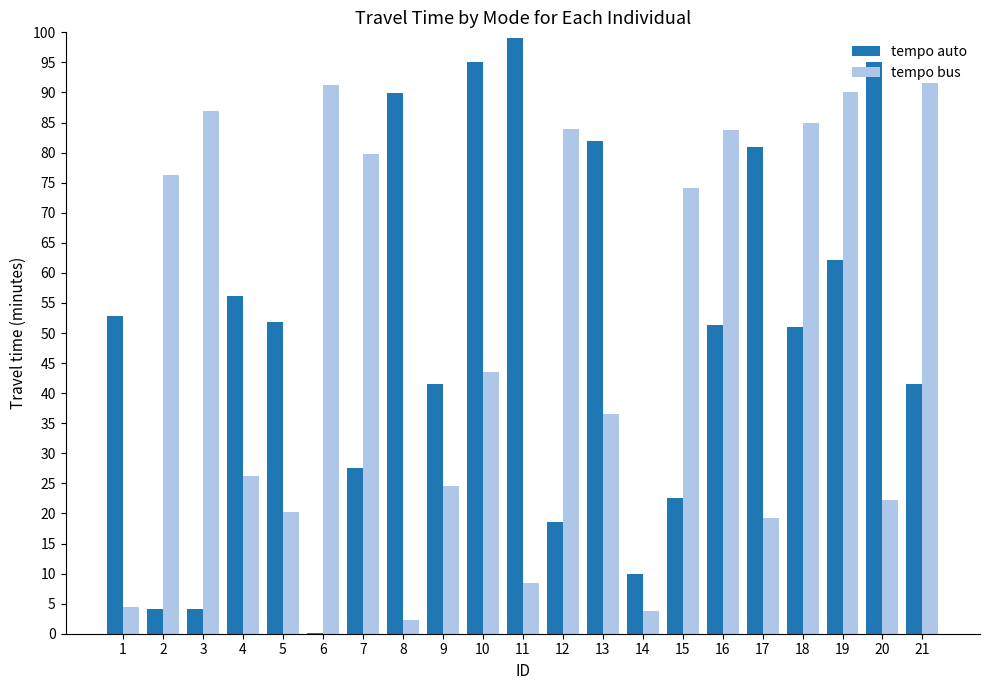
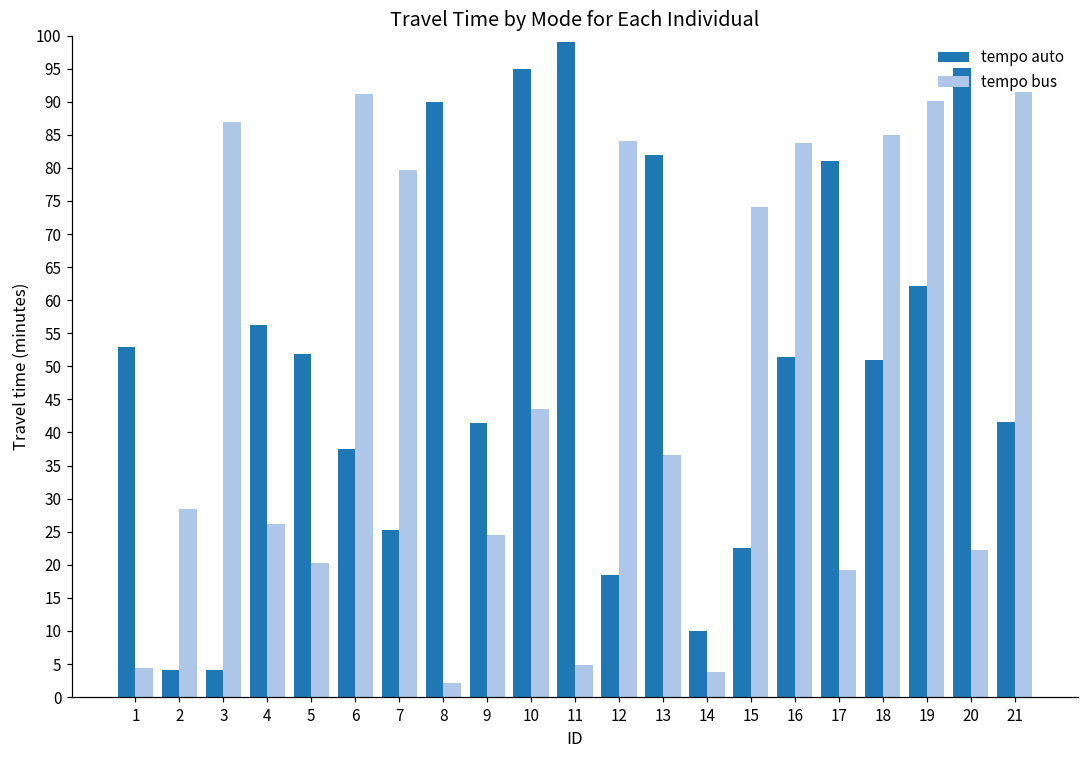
tempo bus, 2: 76 -> 29
tempo auto, 6: 0 -> 38
tempo auto, 7: 28 -> 25
tempo bus, 11: 8 -> 5
